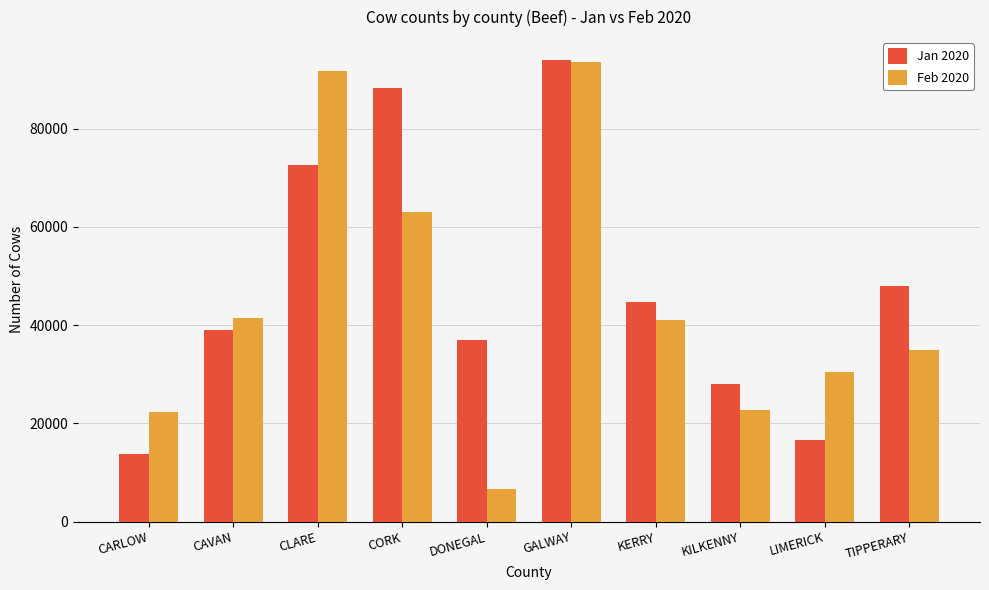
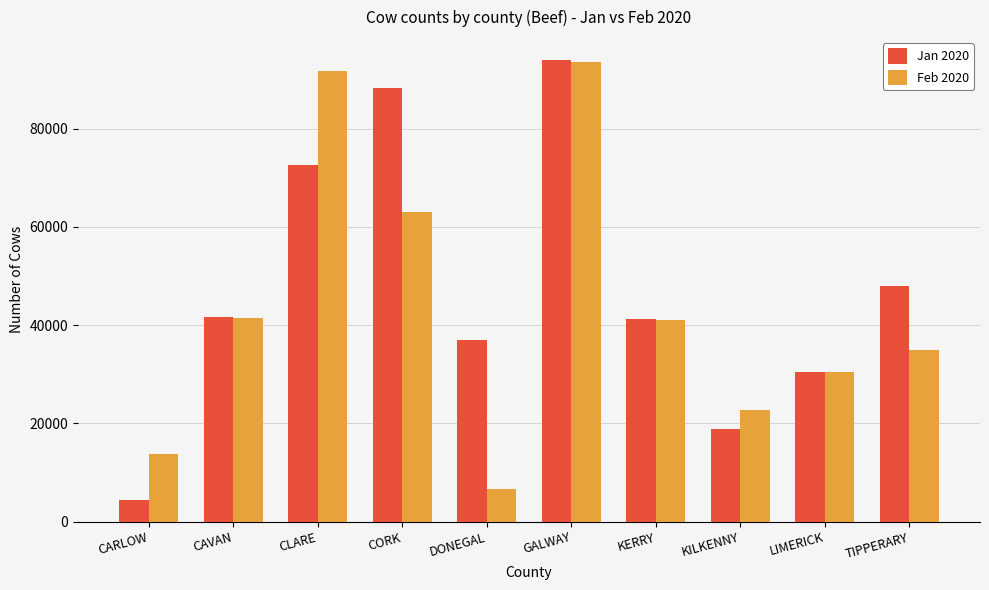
Jan 2020, CARLOW: 14000 -> 4000
Feb 2020, CARLOW: 22000 -> 14000
Jan 2020, CAVAN: 39000 -> 42000
Jan 2020, KERRY: 45000 -> 41000
Jan 2020, KILKENNY: 28000 -> 19000
Jan 2020, LIMERICK: 17000 -> 31000
